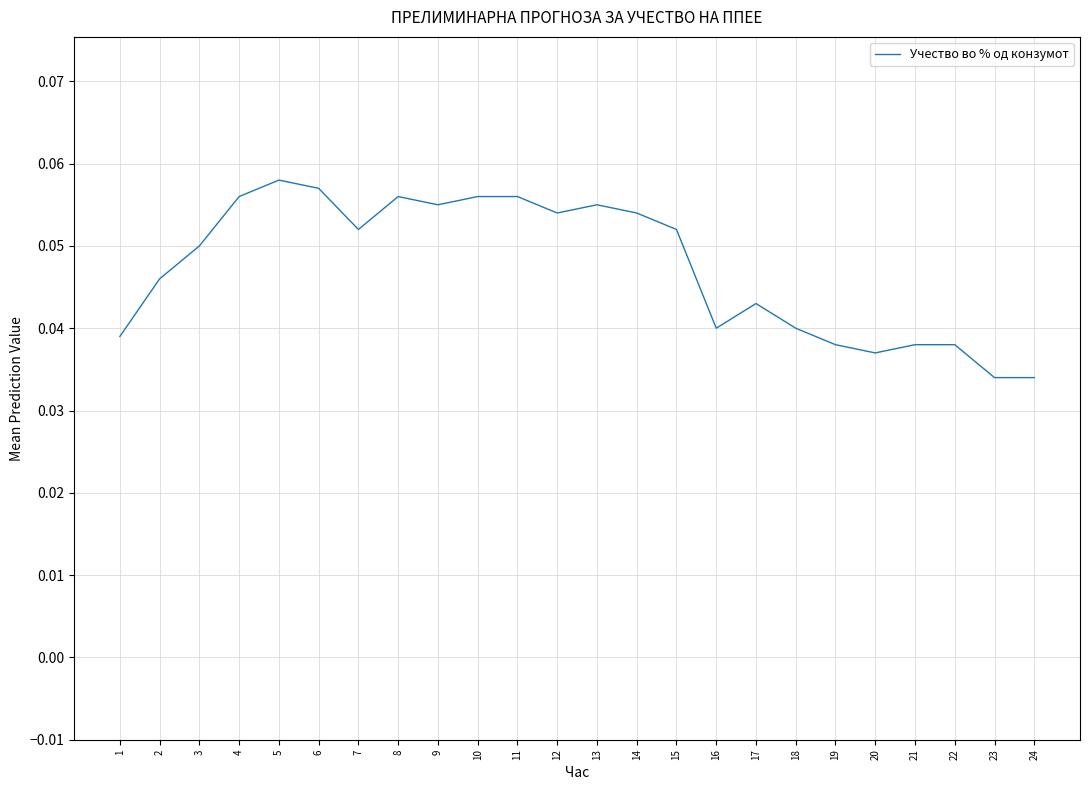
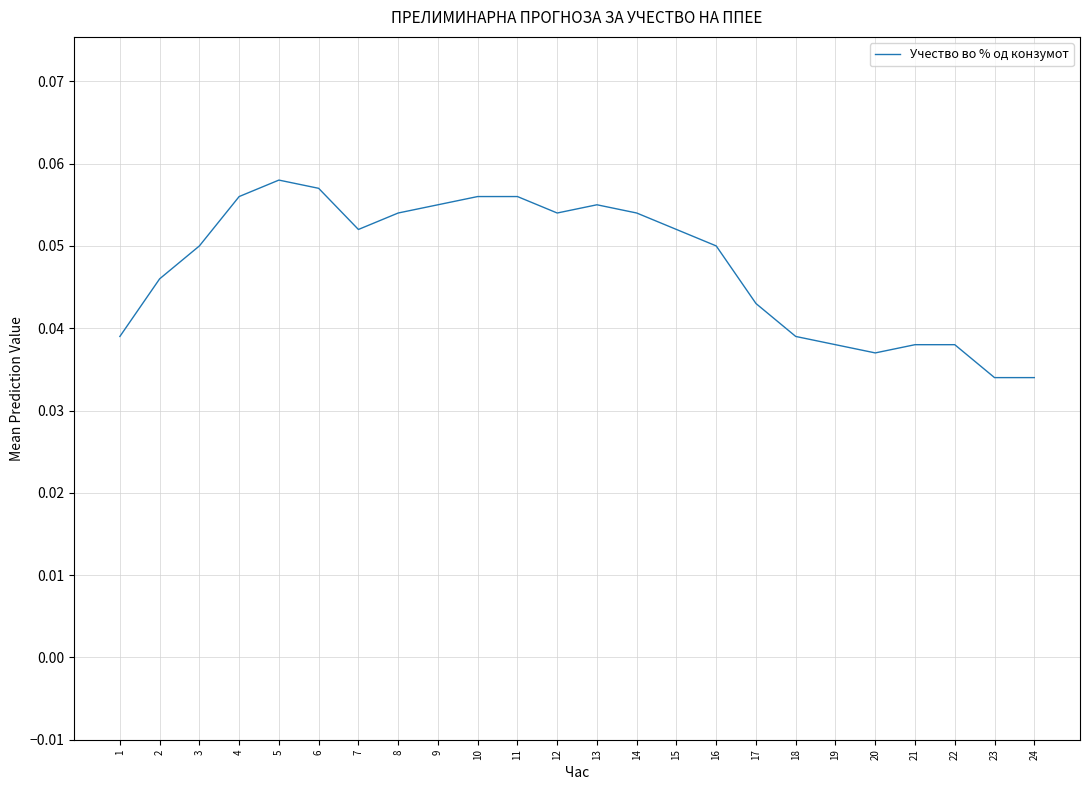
8: 0.056 -> 0.054
16: 0.04 -> 0.05
18: 0.040 -> 0.039
